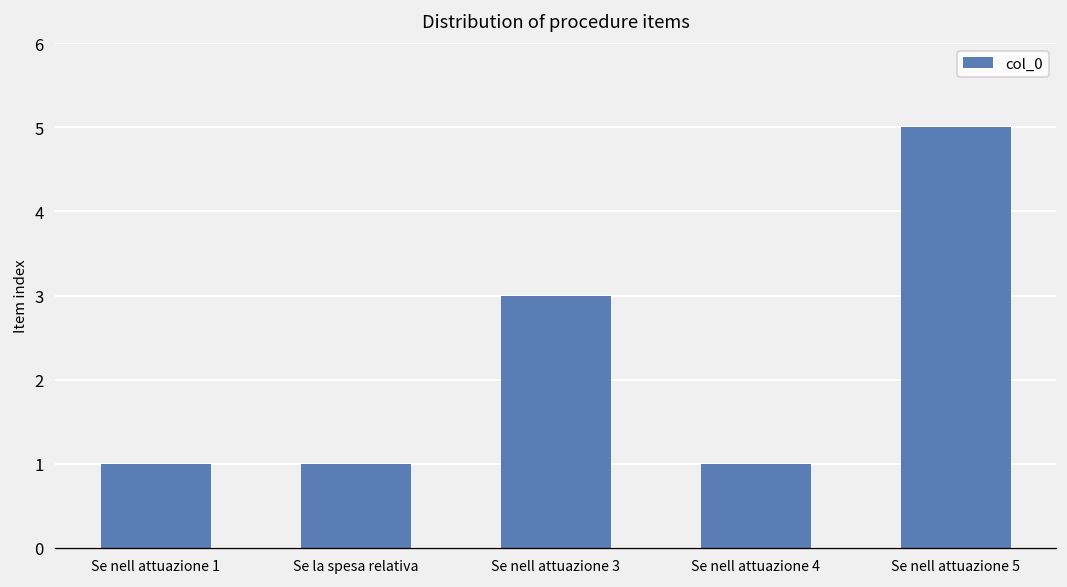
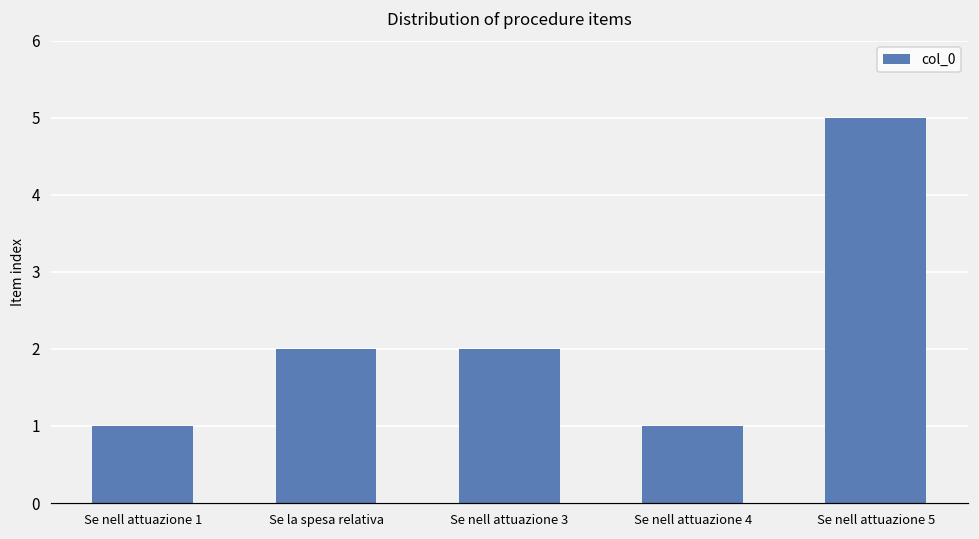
Se la spesa relativa: 1 -> 2
Se nell attuazione 3: 3 -> 2
